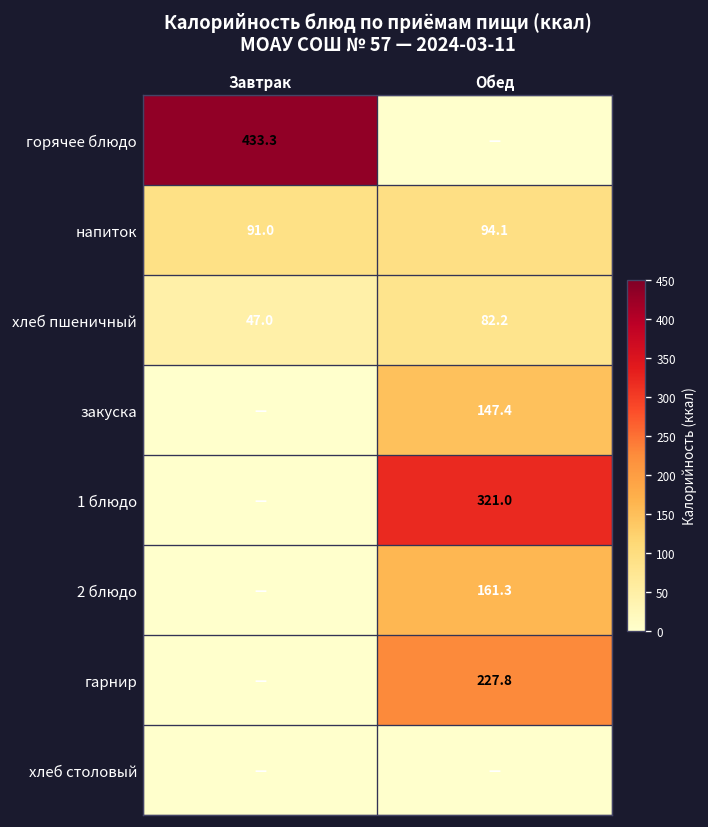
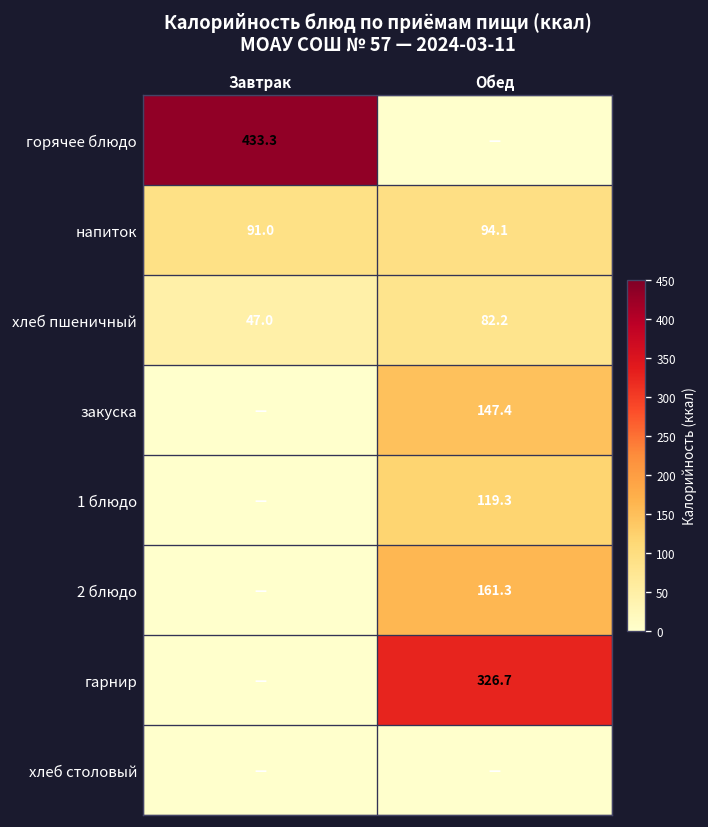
1 блюдо, Обед: 321.0 -> 119.3
гарнир, Обед: 227.8 -> 326.7
